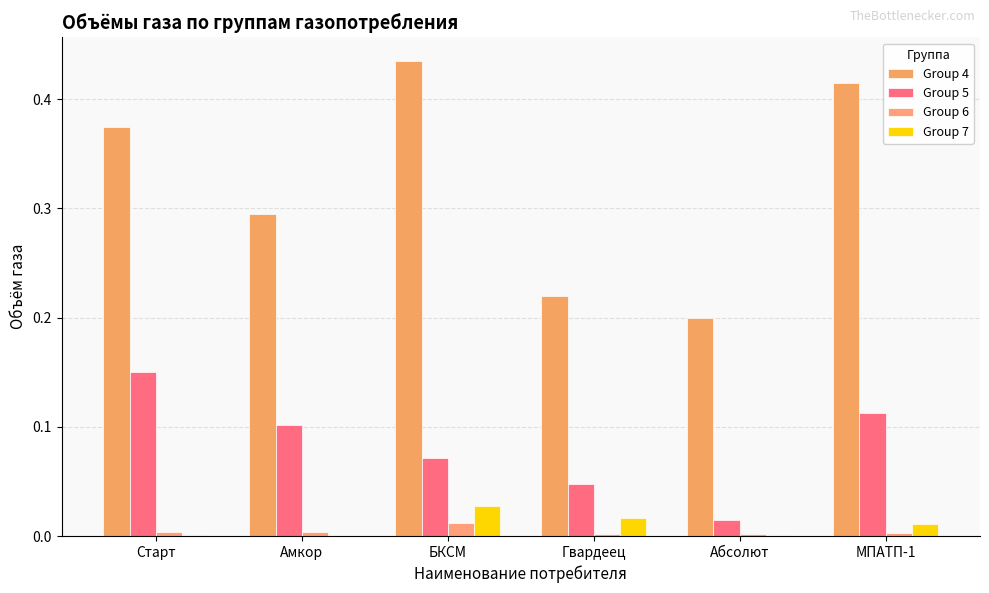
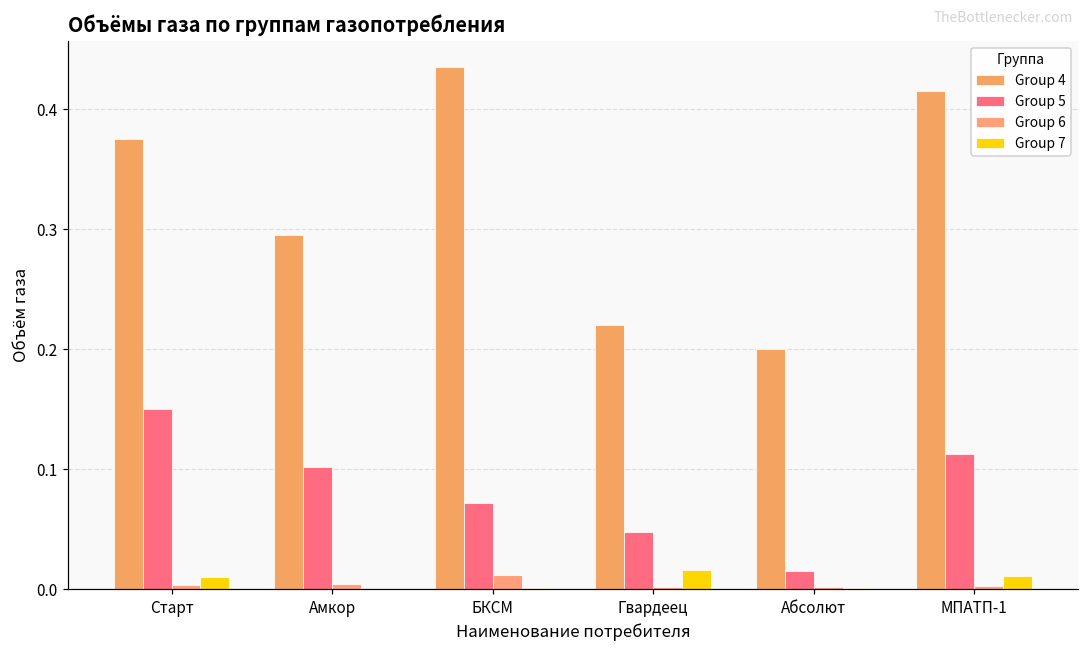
Group 7, Старт: 0.001 -> 0.010
Group 7, БКСМ: 0.027 -> 0.001
